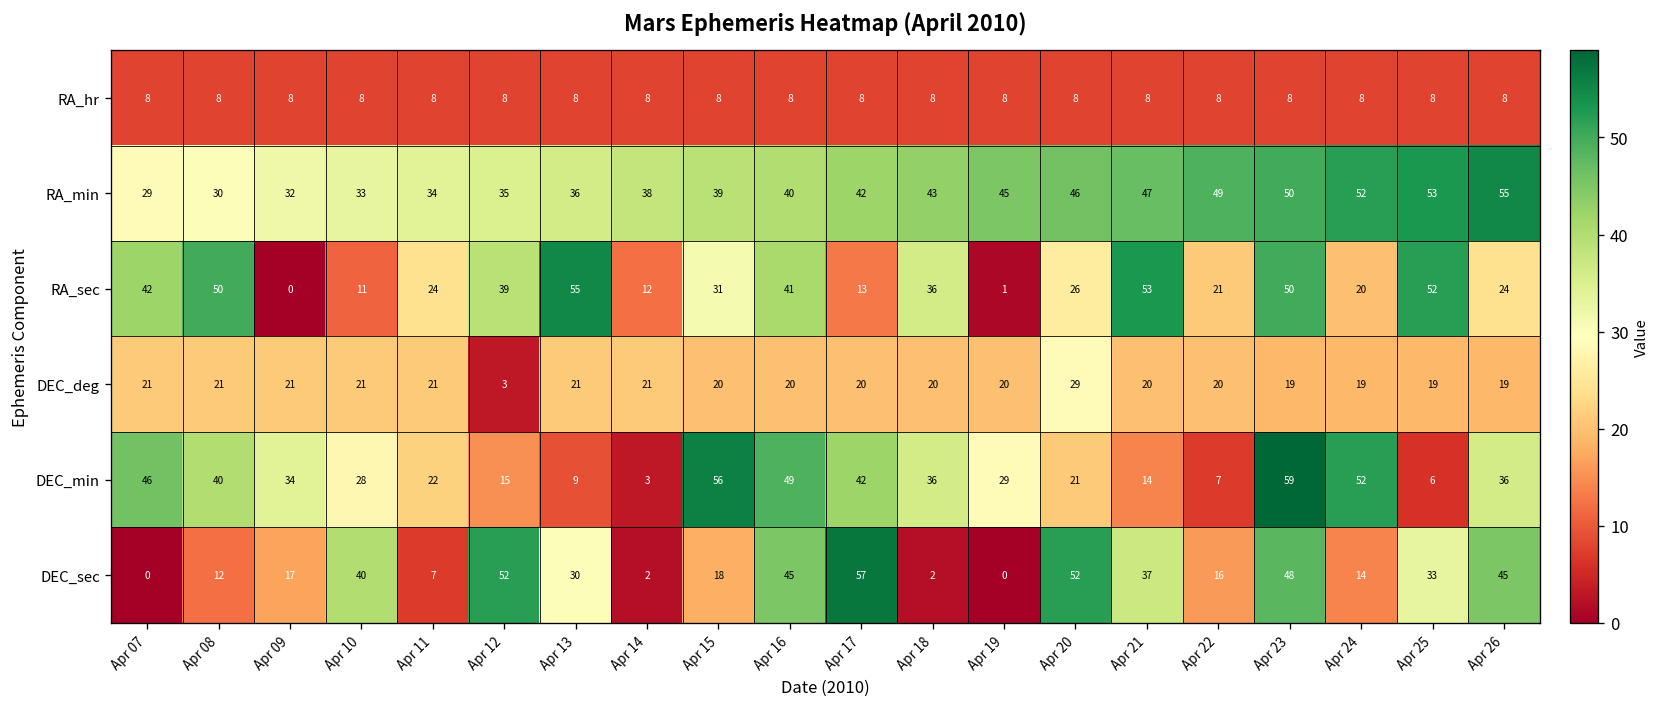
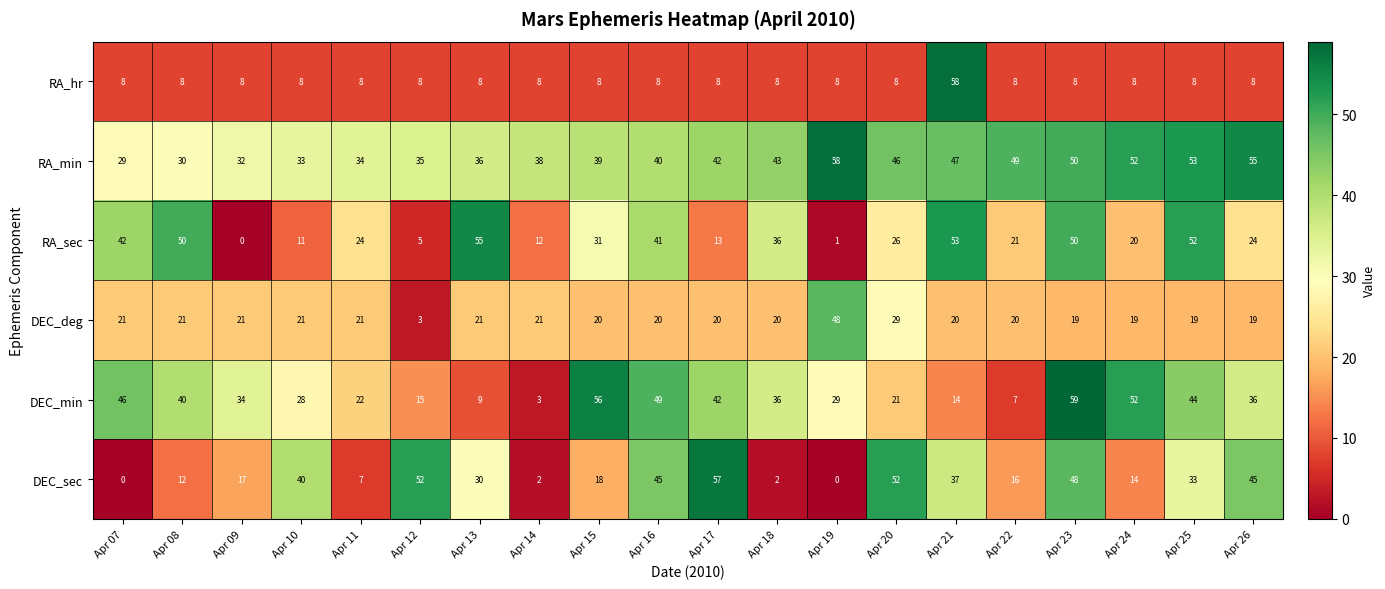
RA_hr, Apr 21: 8 -> 58
RA_min, Apr 19: 45 -> 58
RA_sec, Apr 12: 39 -> 5
DEC_deg, Apr 19: 20 -> 48
DEC_min, Apr 25: 6 -> 44
